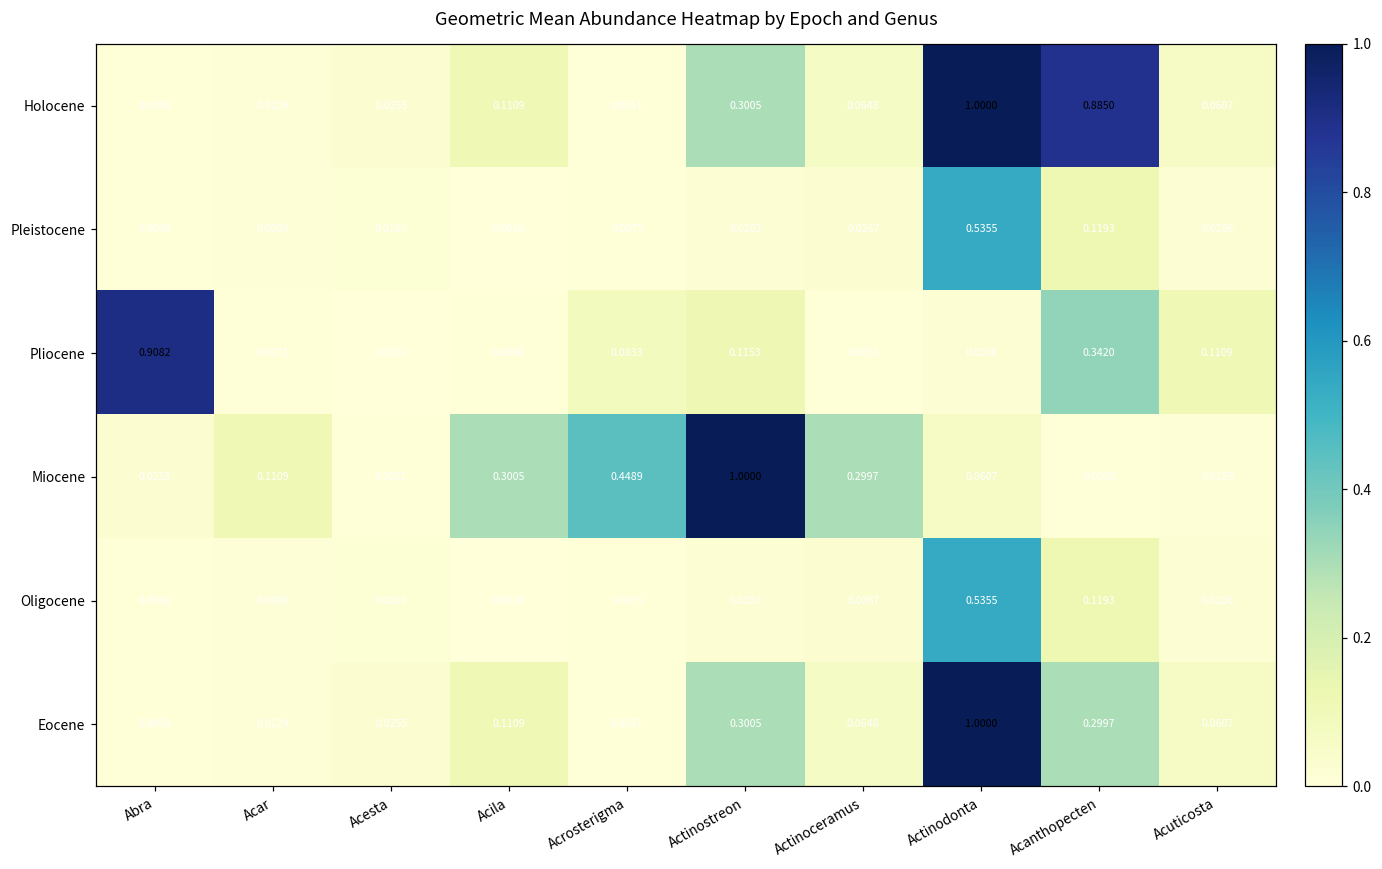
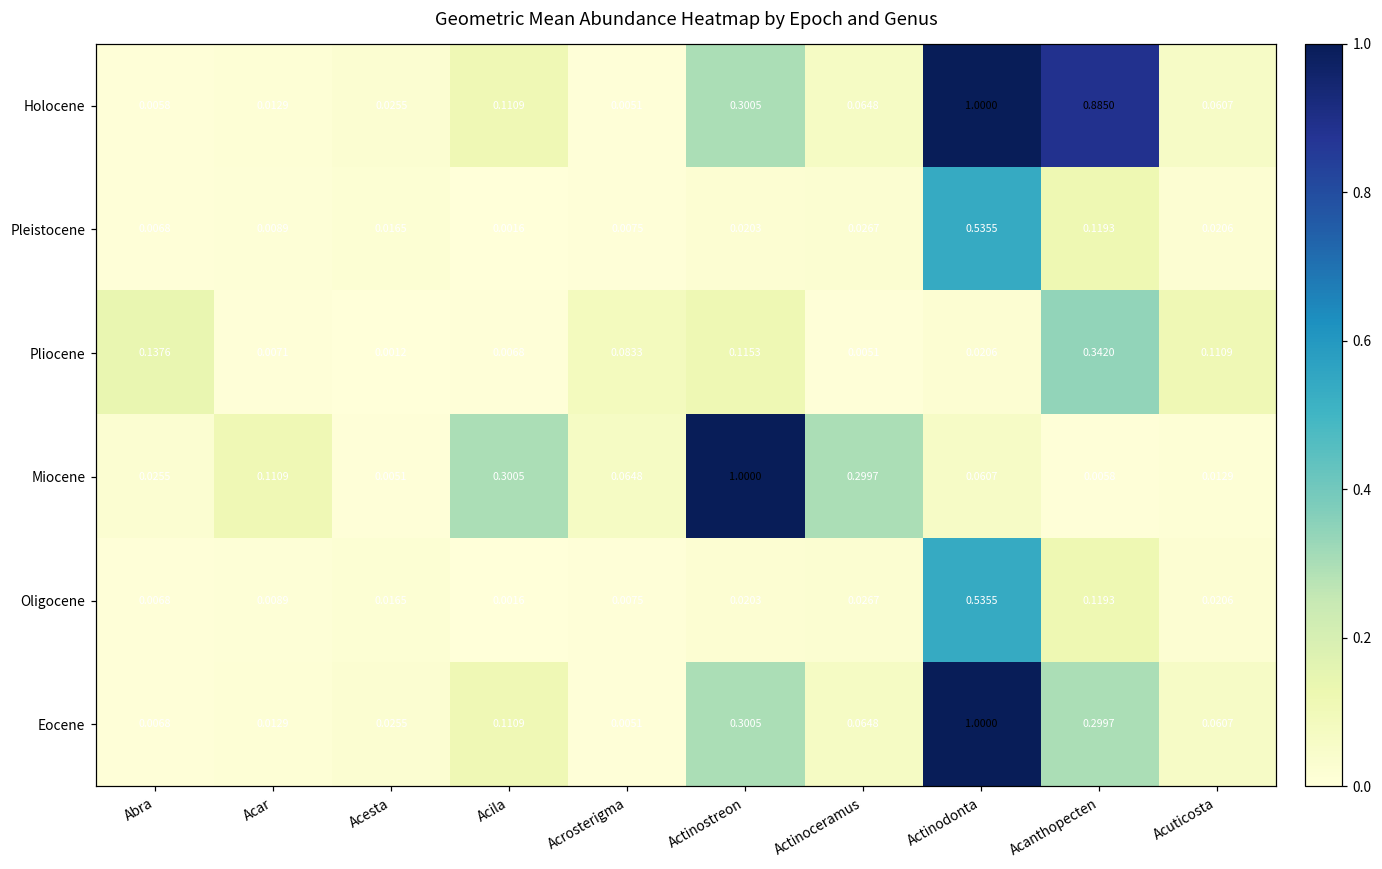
Pliocene, Abra: 0.9082 -> 0.1376
Miocene, Acrosterigma: 0.4489 -> 0.0648
